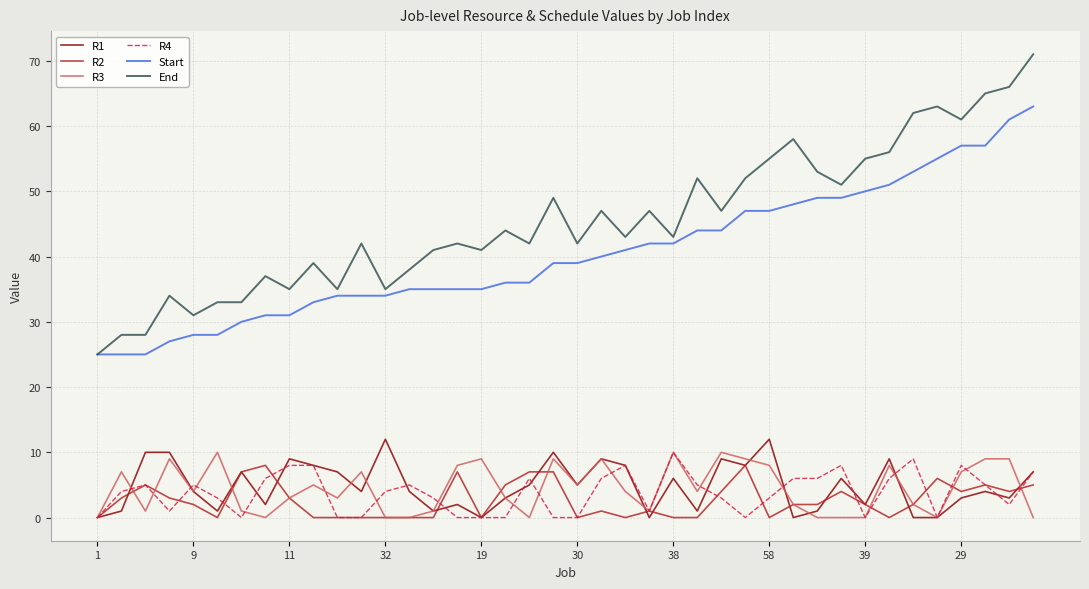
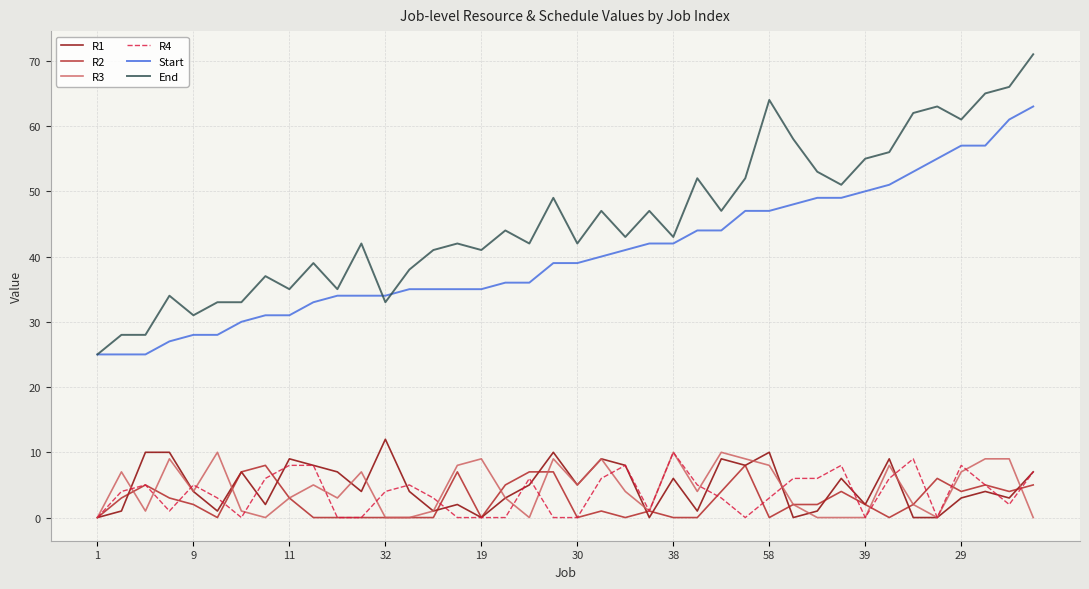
End, 32: 35 -> 33
R1, 58: 12 -> 10
End, 58: 55 -> 64
